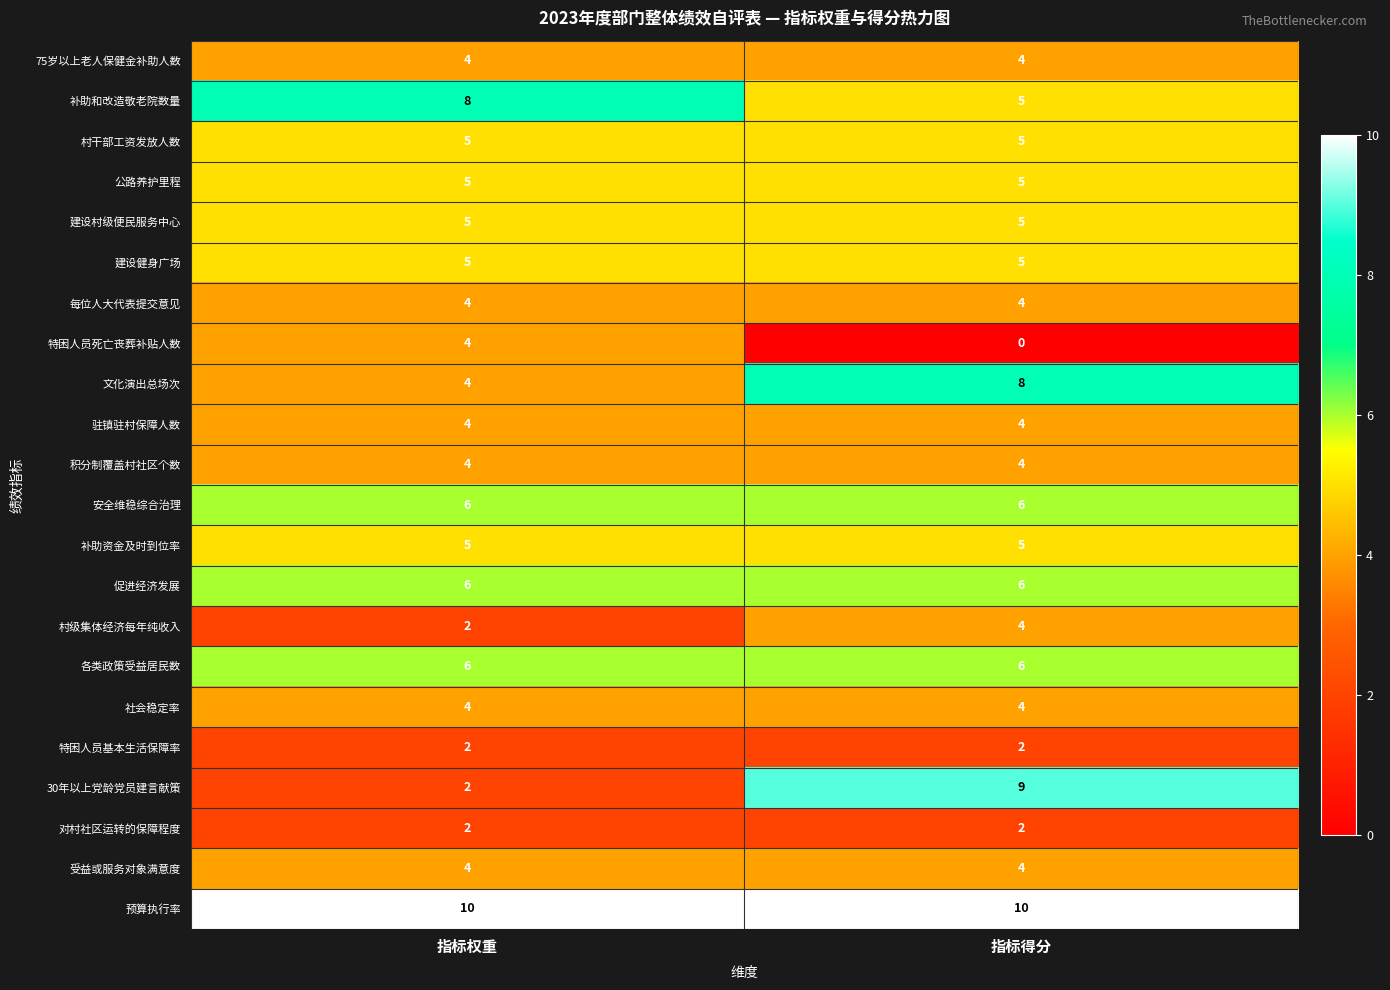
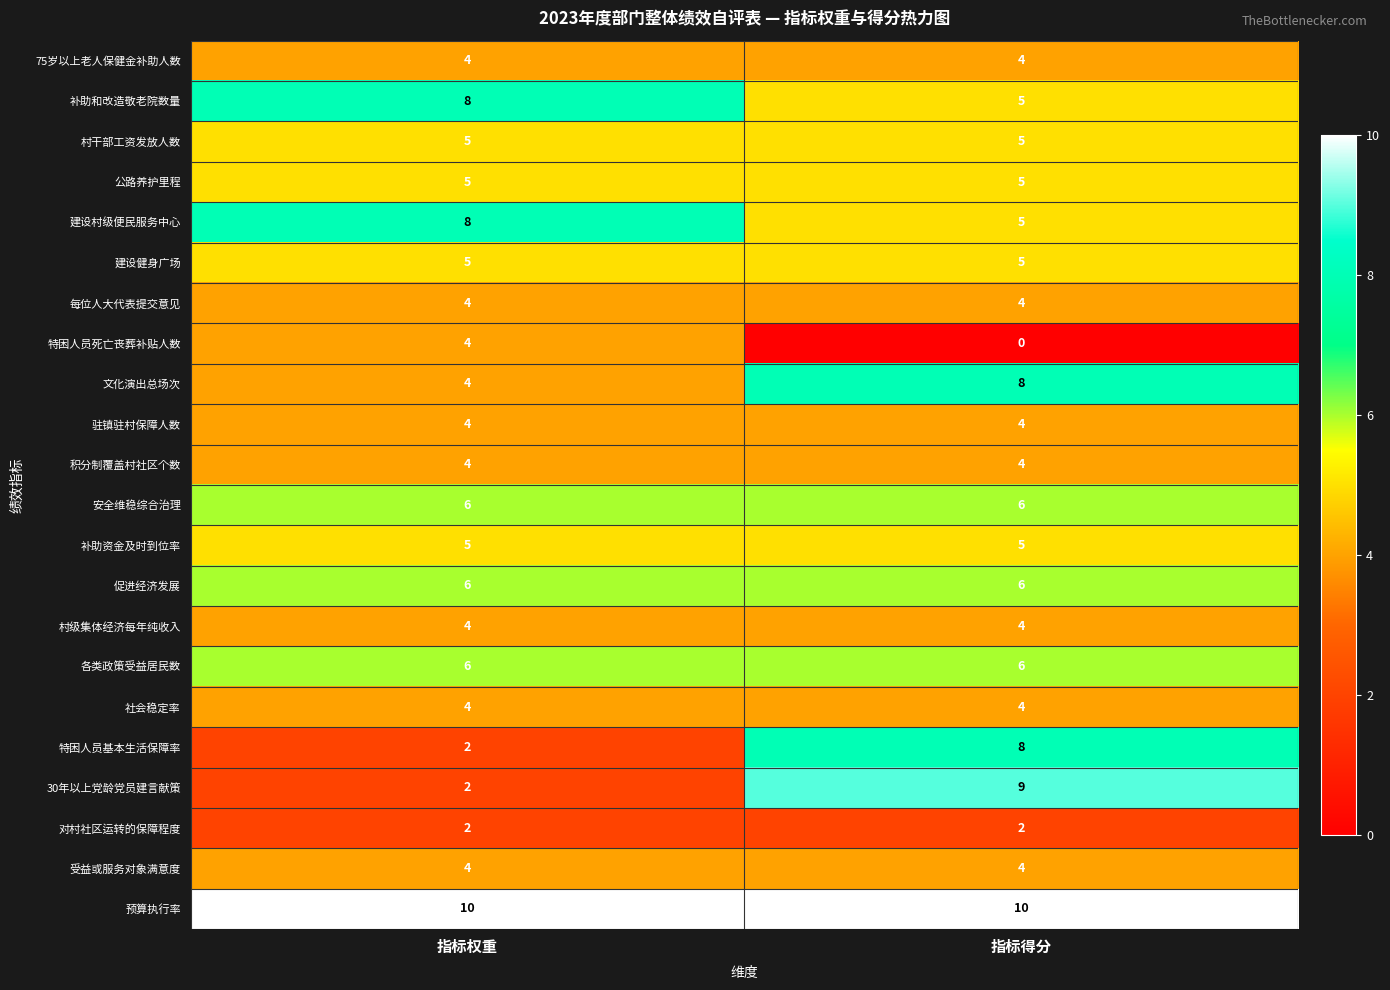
建设村级便民服务中心, 指标权重: 5 -> 8
村级集体经济每年纯收入, 指标权重: 2 -> 4
特困人员基本生活保障率, 指标得分: 2 -> 8
